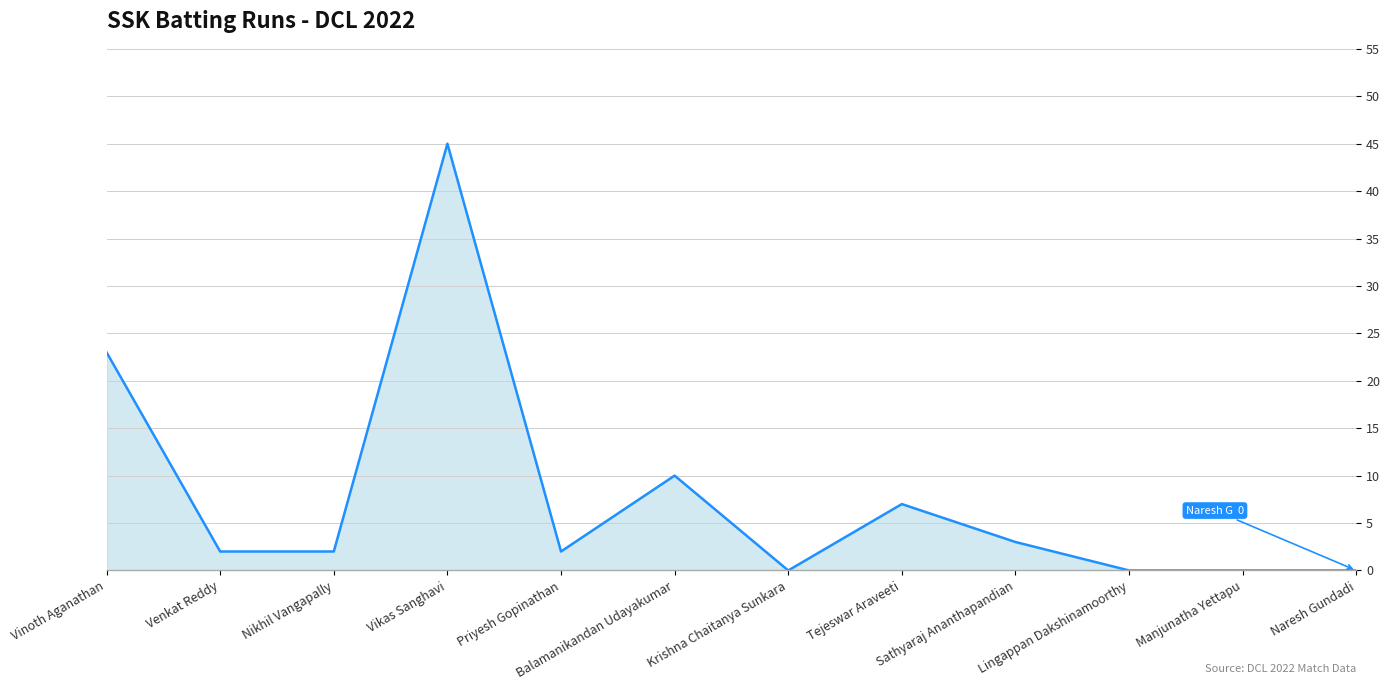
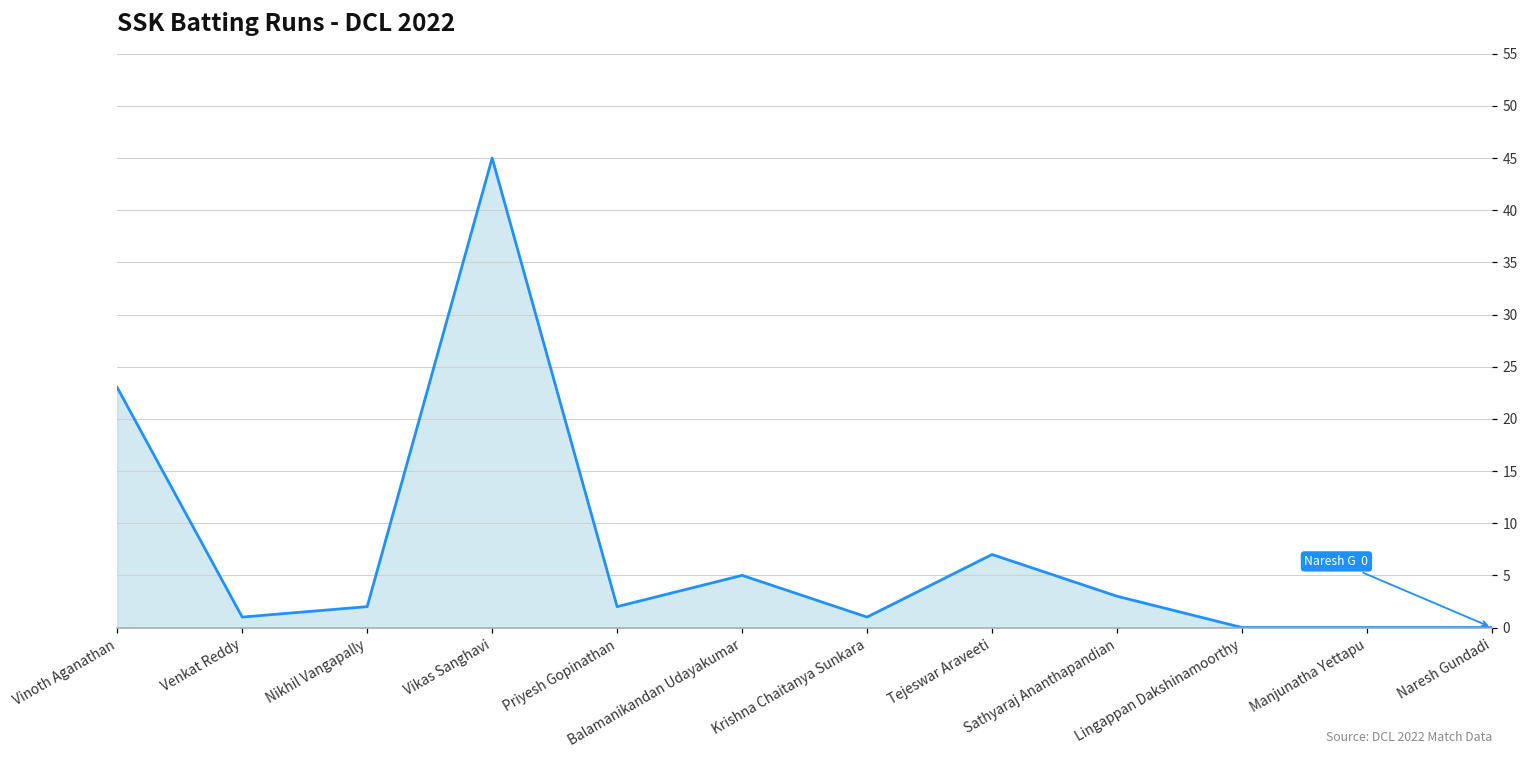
Venkat Reddy: 2 -> 1
Balamanikandan Udayakumar: 10 -> 5
Krishna Chaitanya Sunkara: 0 -> 1
